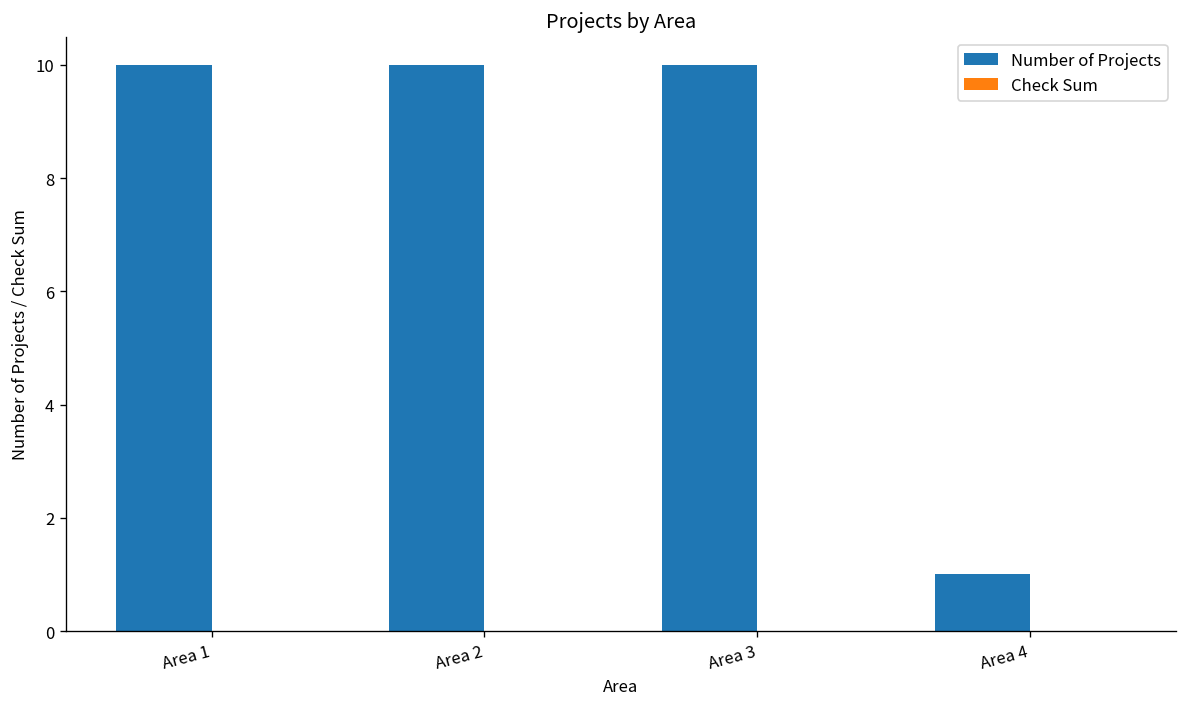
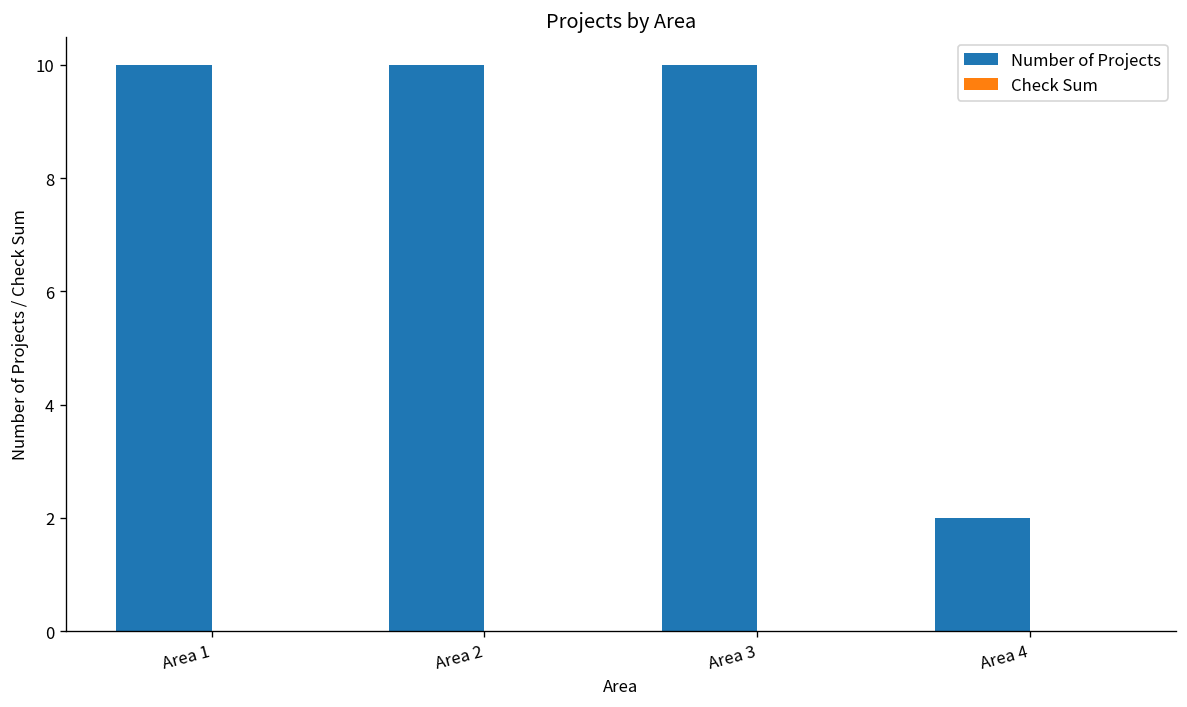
Number of Projects, Area 4: 1 -> 2
